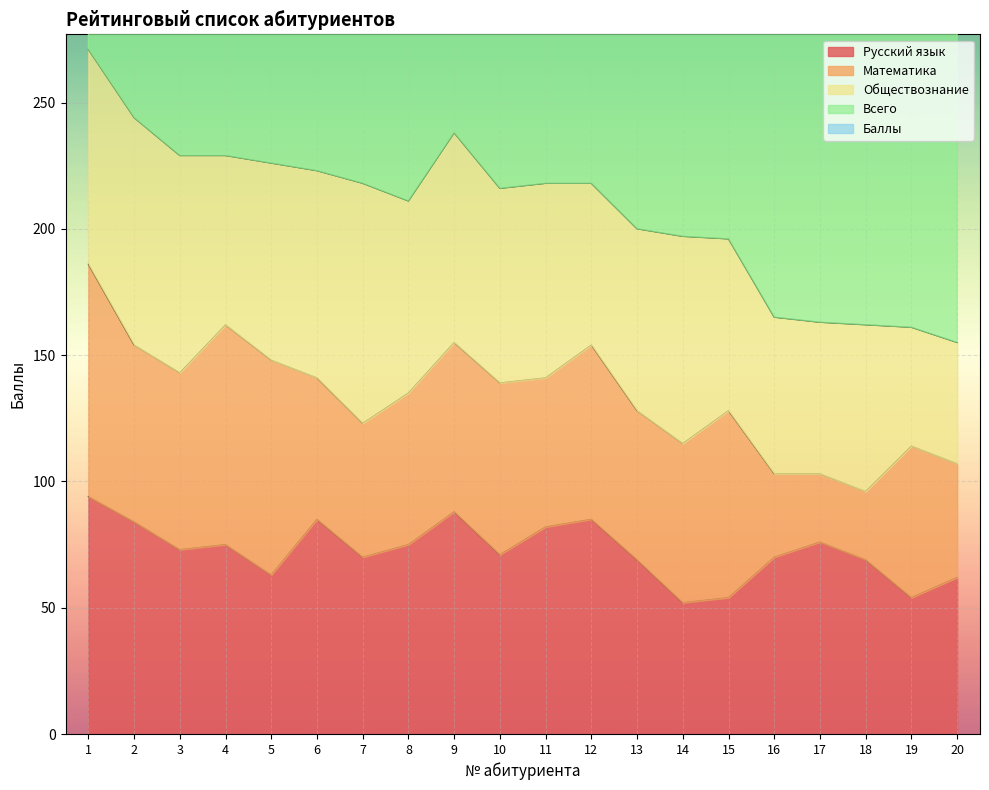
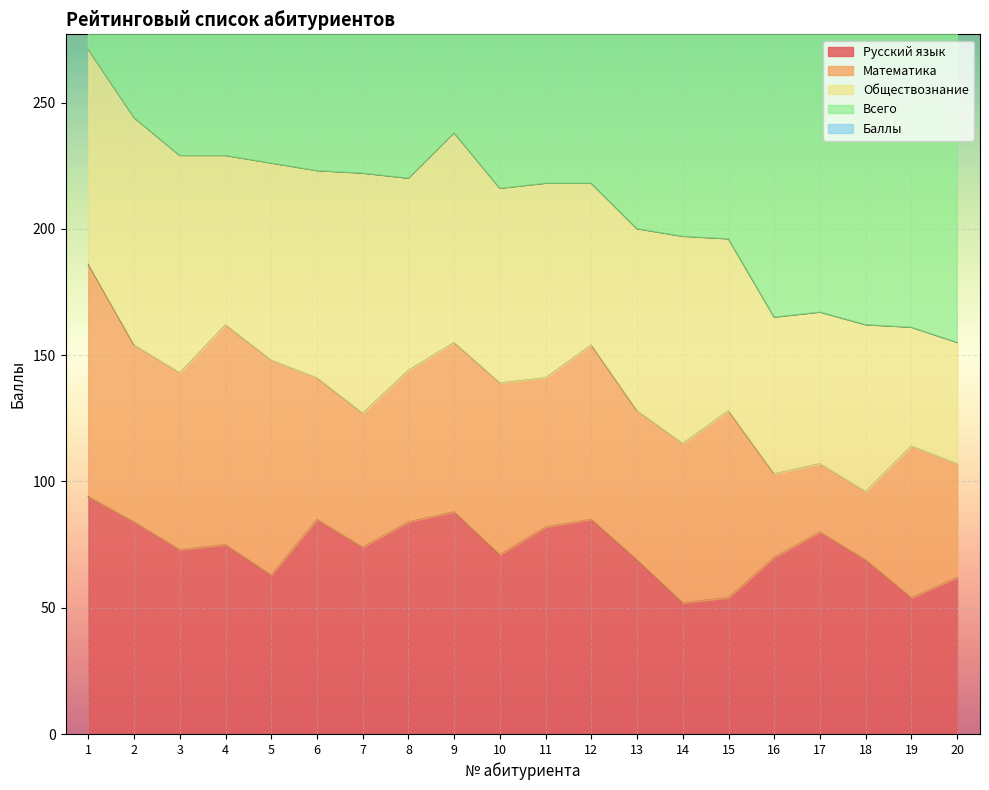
Русский язык, 7: 70 -> 74
Русский язык, 8: 75 -> 84
Русский язык, 17: 76 -> 80
